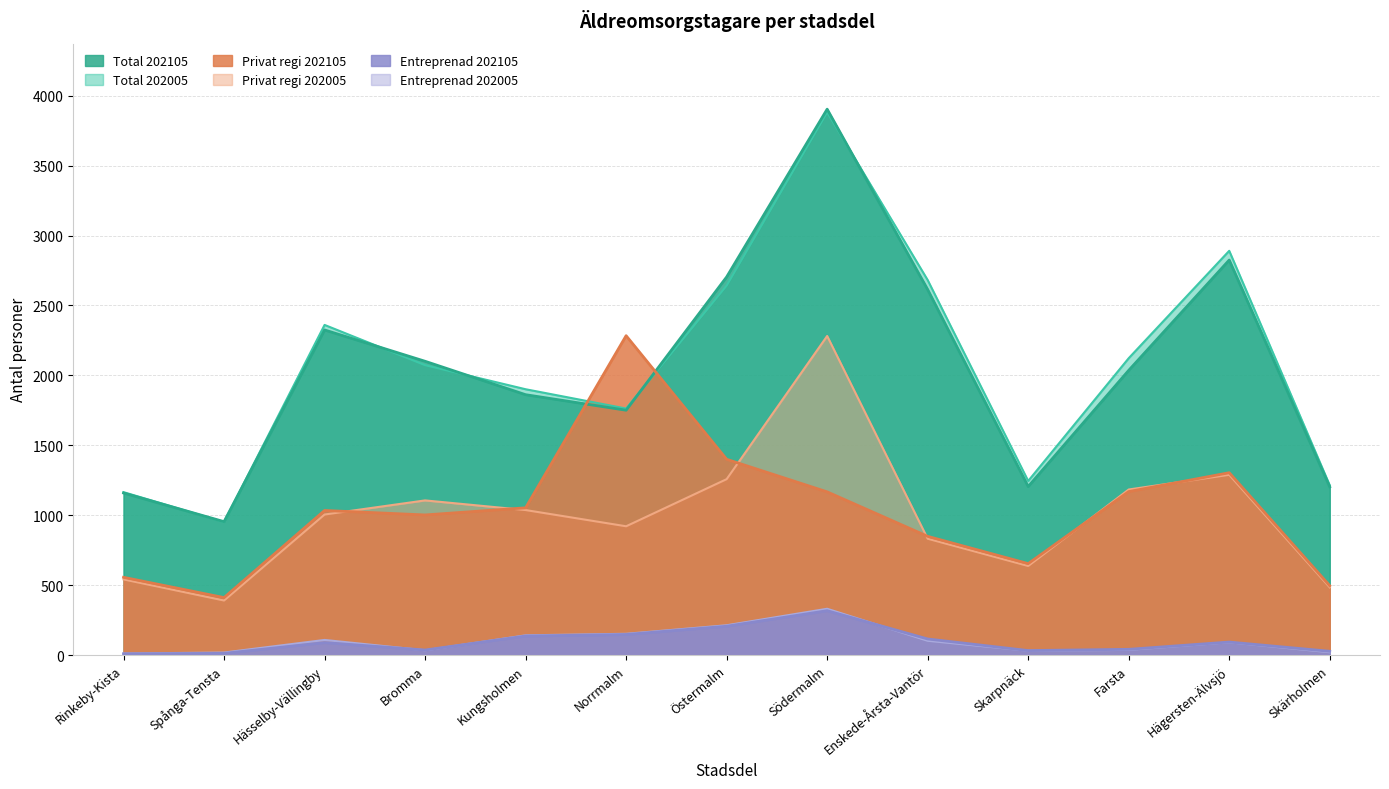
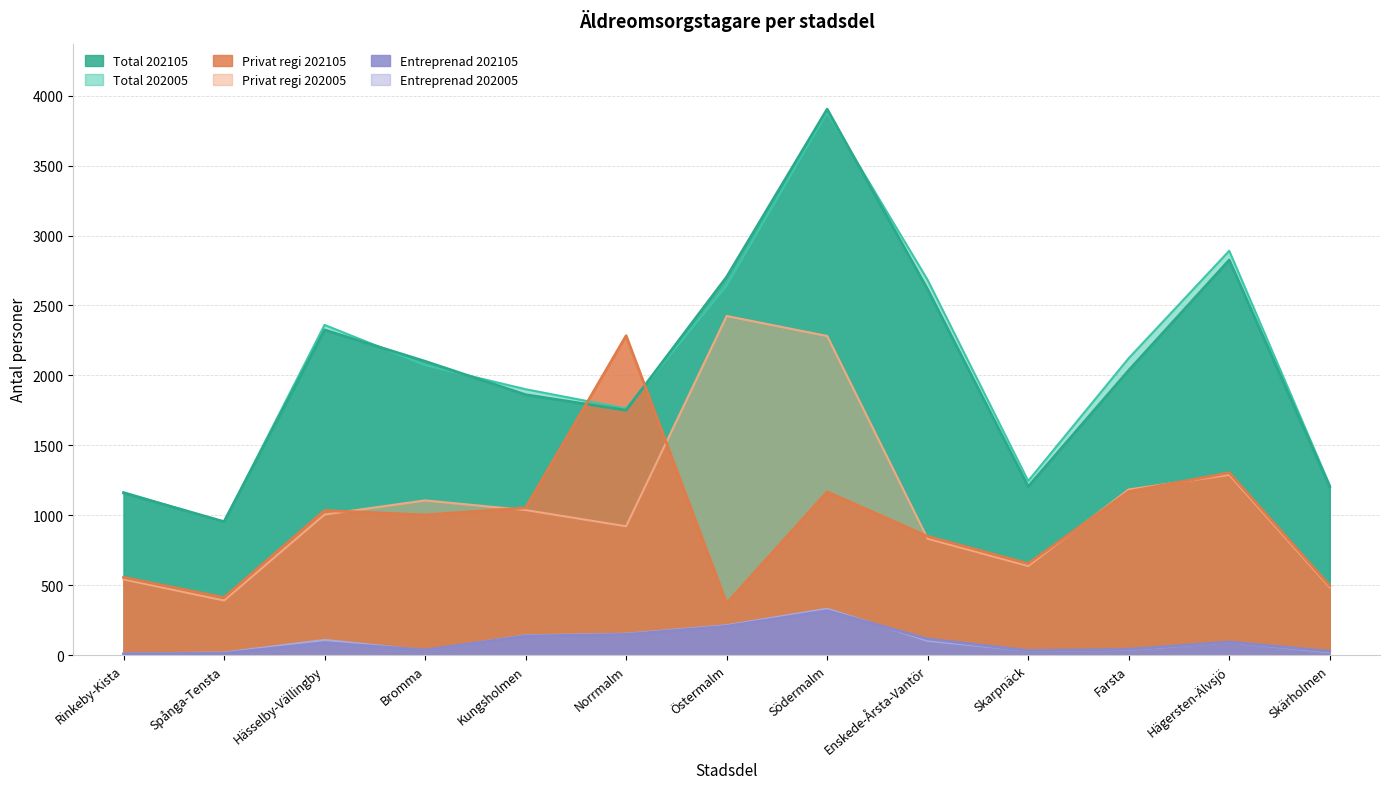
Privat regi 202005, Östermalm: 1260 -> 2430
Privat regi 202105, Östermalm: 1400 -> 370
